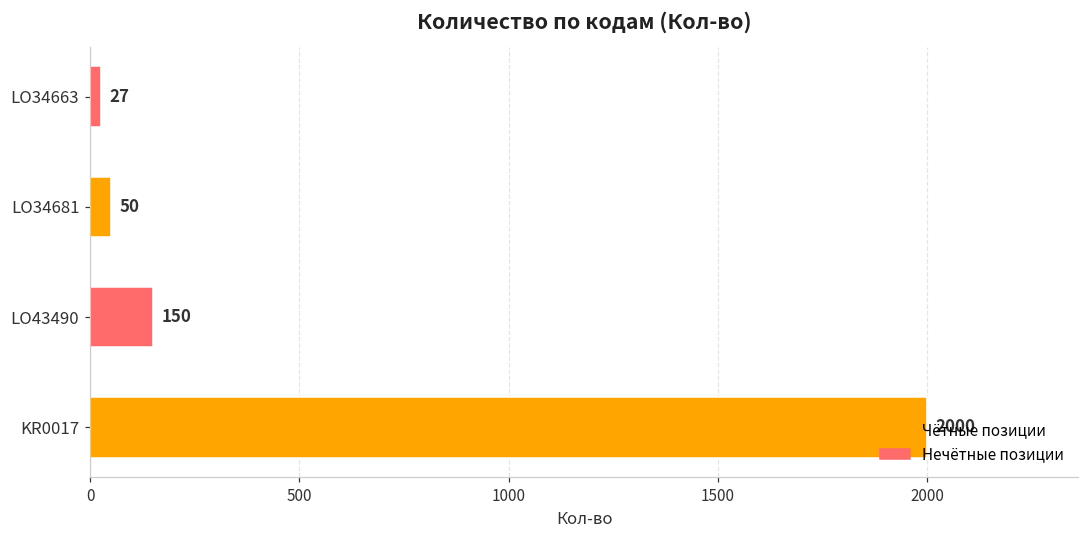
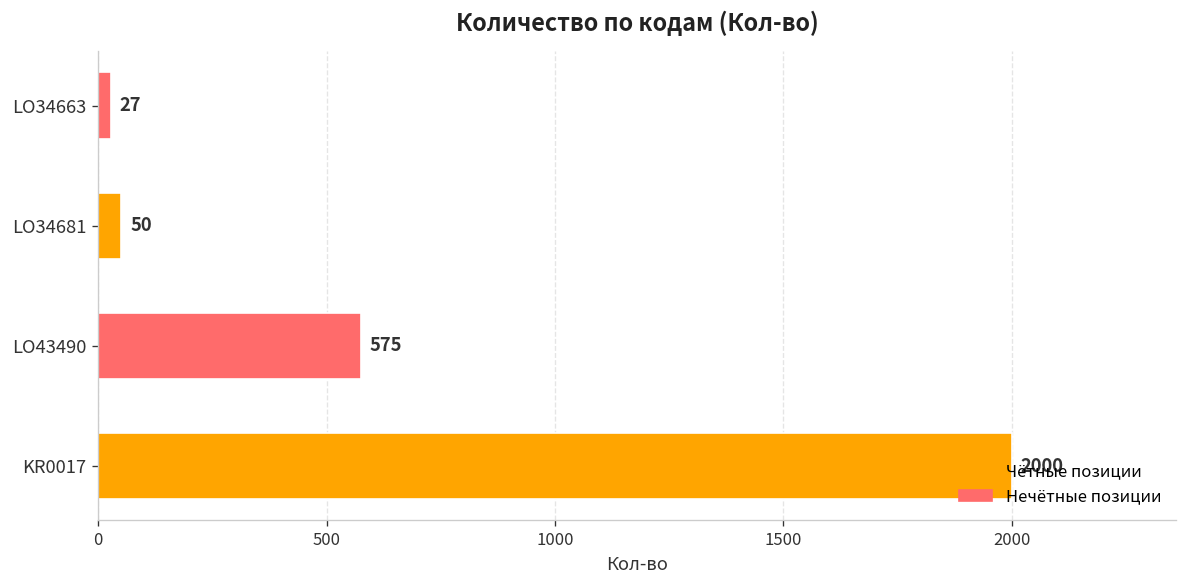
LO43490: 150 -> 575
